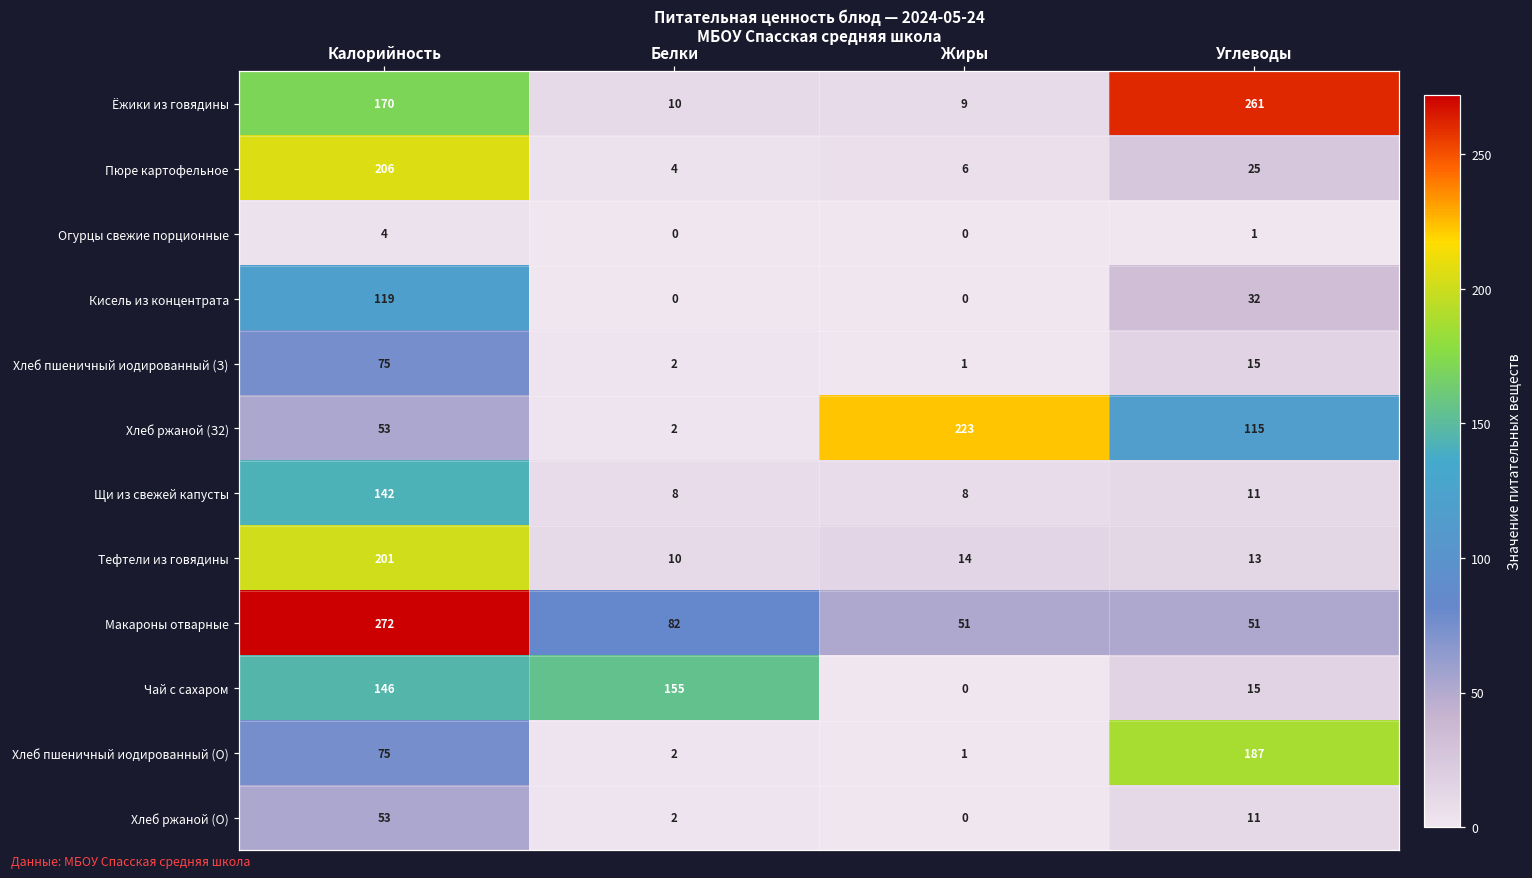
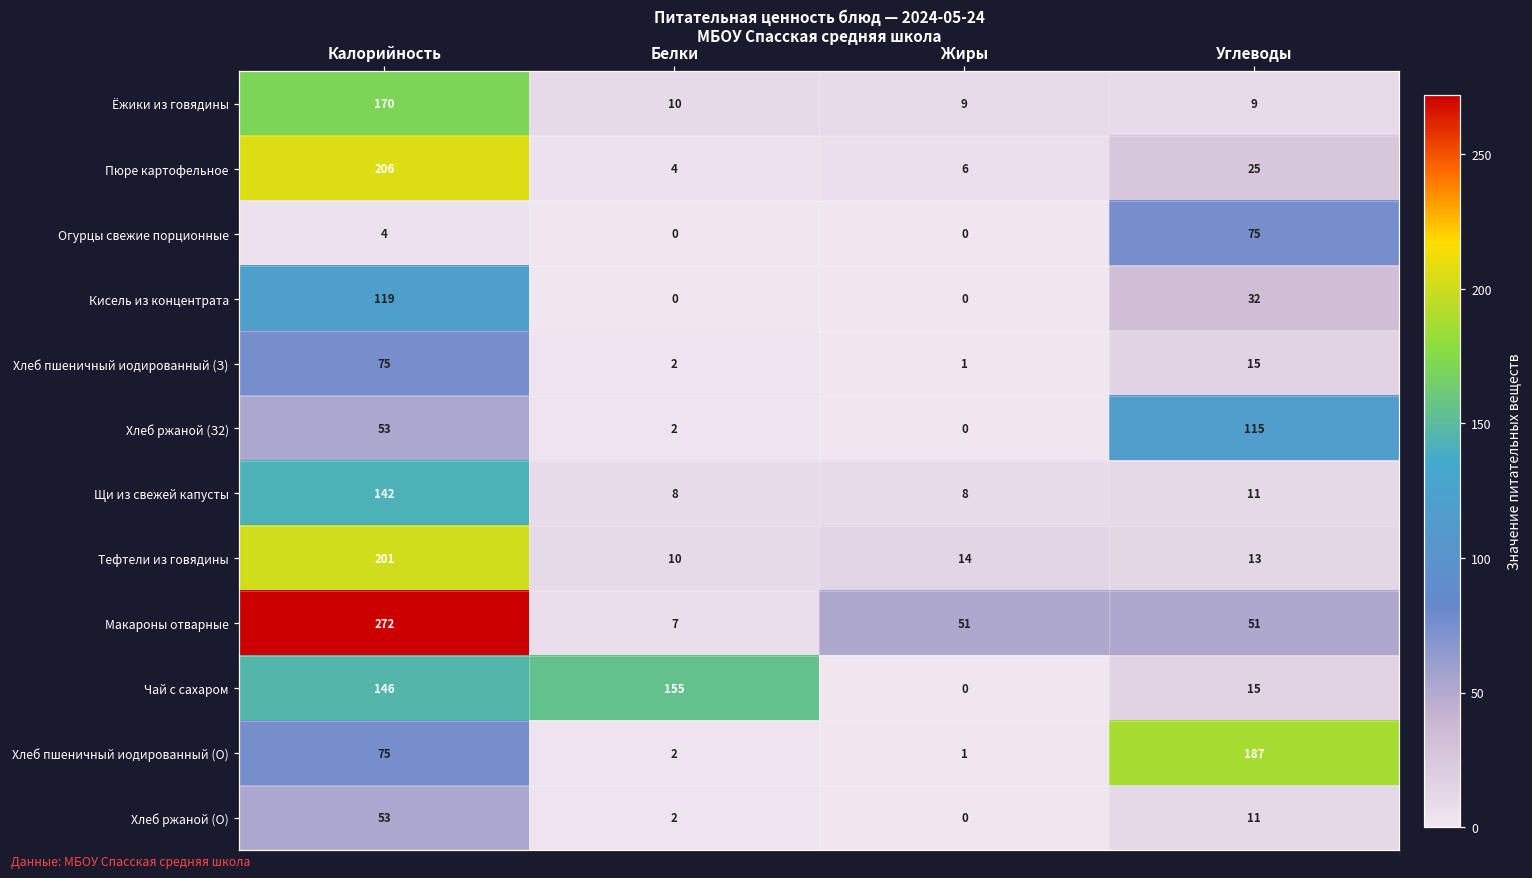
Ёжики из говядины, Углеводы: 261 -> 9
Огурцы свежие порционные, Углеводы: 1 -> 75
Хлеб ржаной (З2), Жиры: 223 -> 0
Макароны отварные, Белки: 82 -> 7
